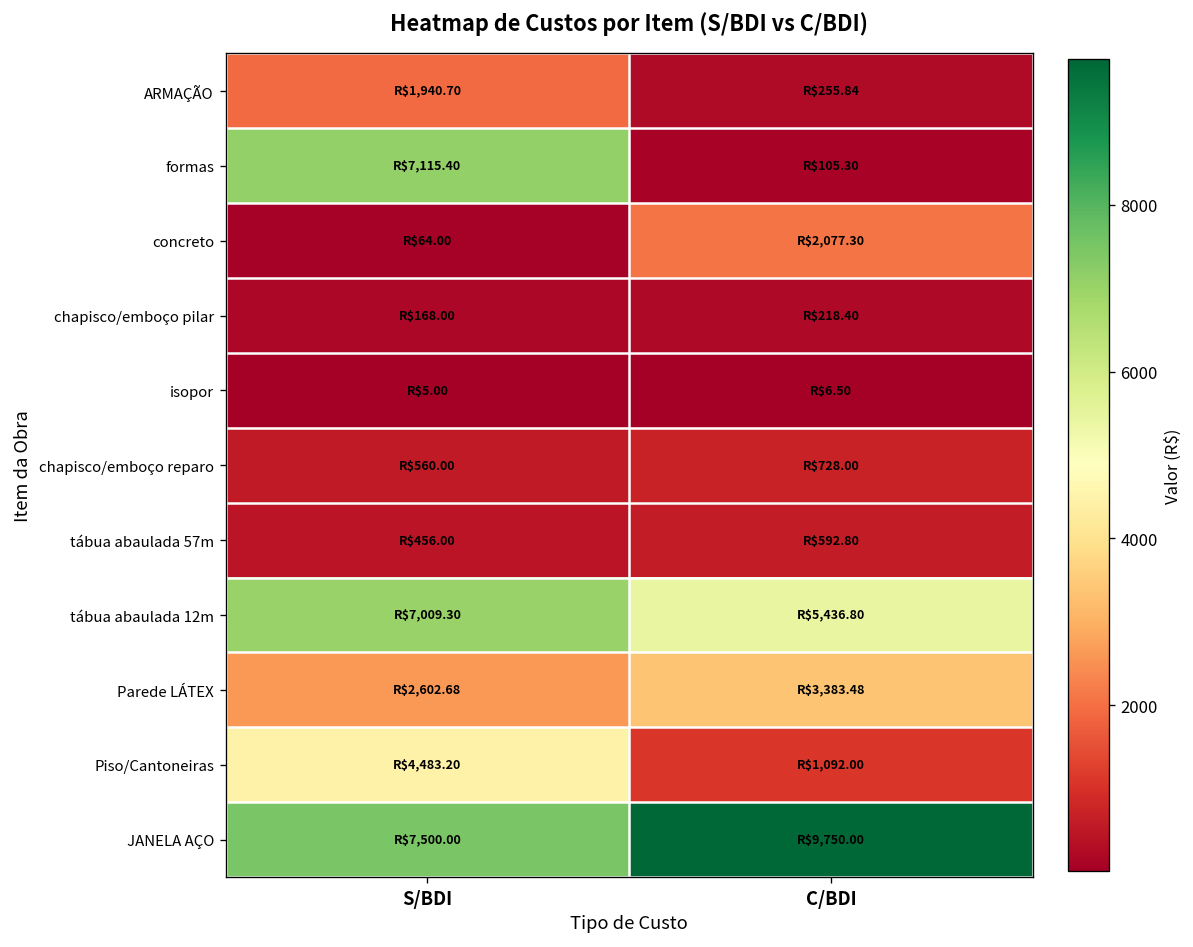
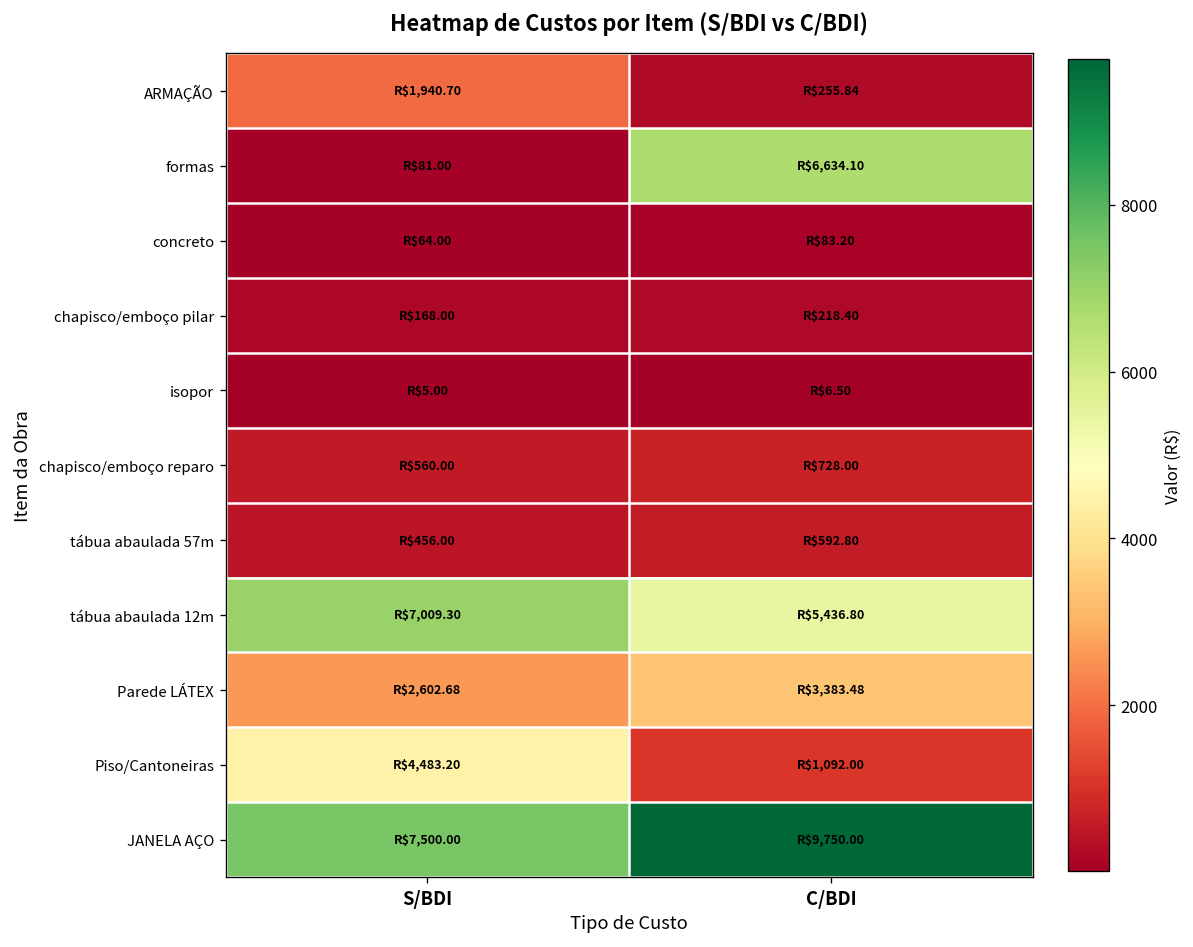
formas, S/BDI: $7,115.40 -> $81.00
formas, C/BDI: $105.30 -> $6,634.10
concreto, C/BDI: $2,077.30 -> $83.20
